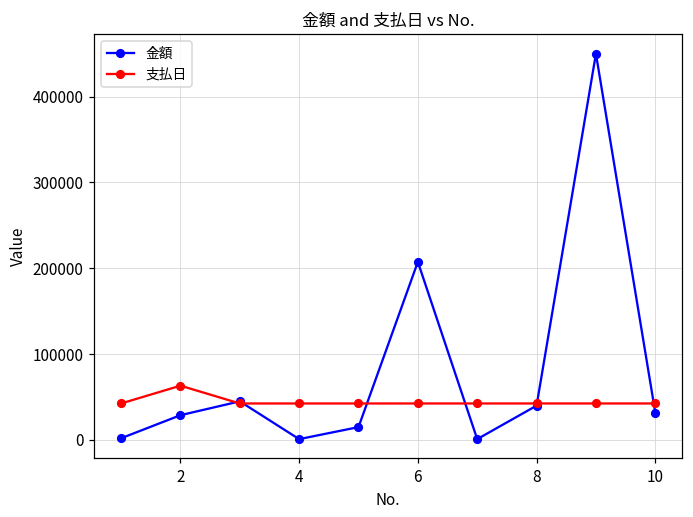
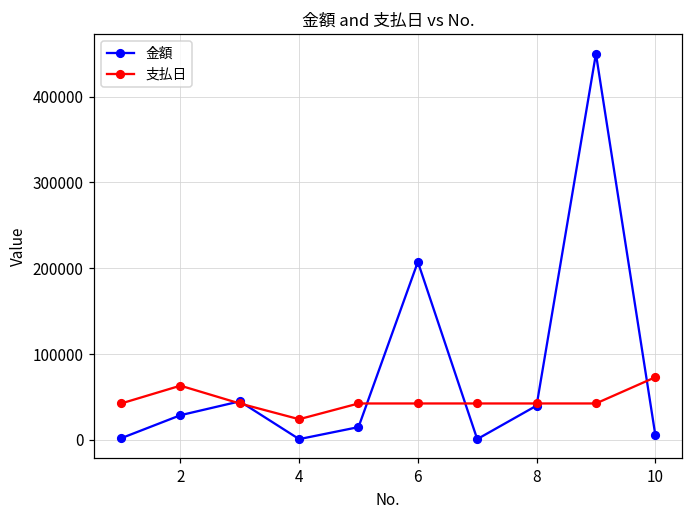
支払日, 4: 40000 -> 20000
金額, 10: 30000 -> 10000
支払日, 10: 40000 -> 70000
